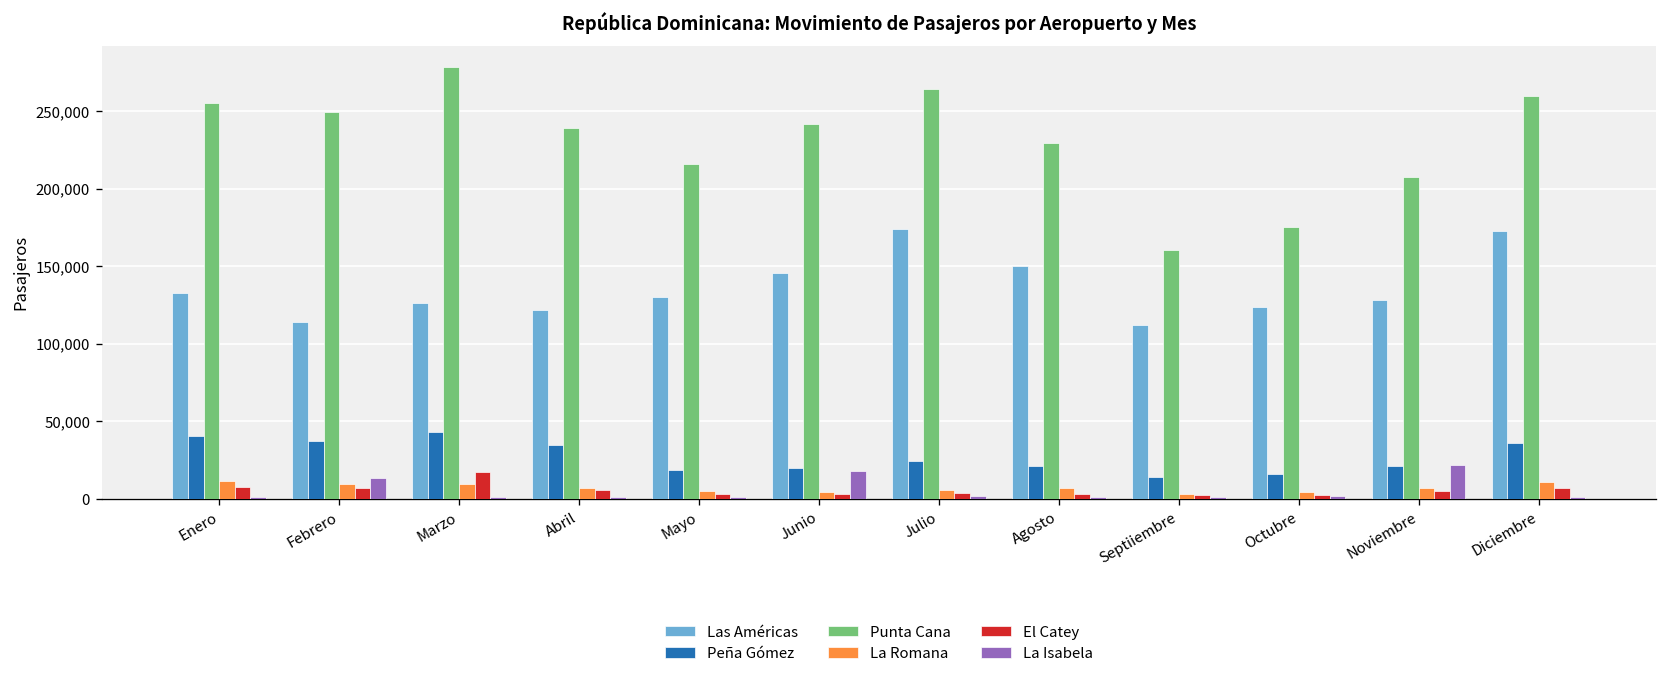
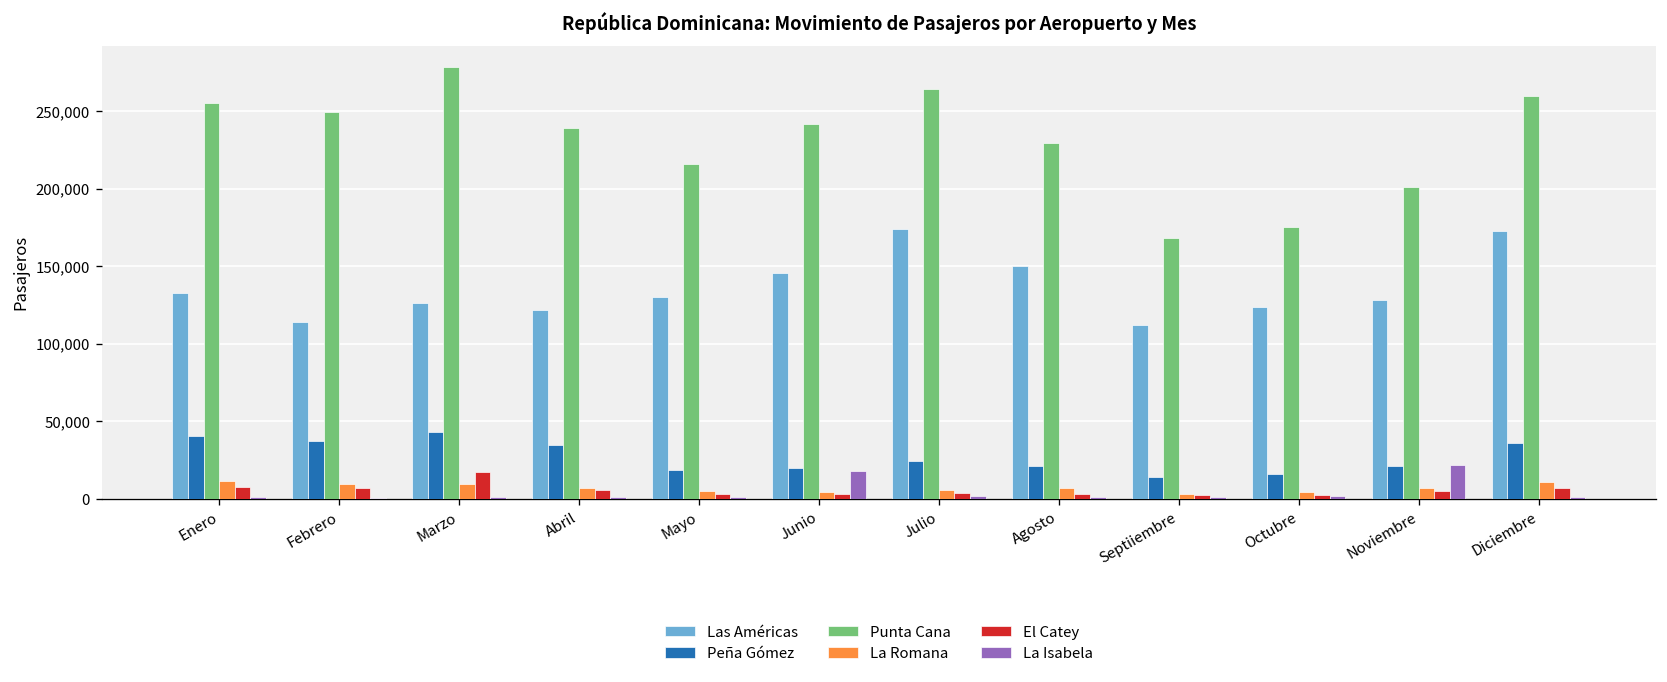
La Isabela, Febrero: 14,000 -> 1,000
Punta Cana, Septiiembre: 160,000 -> 168,000
Punta Cana, Noviembre: 208,000 -> 201,000
